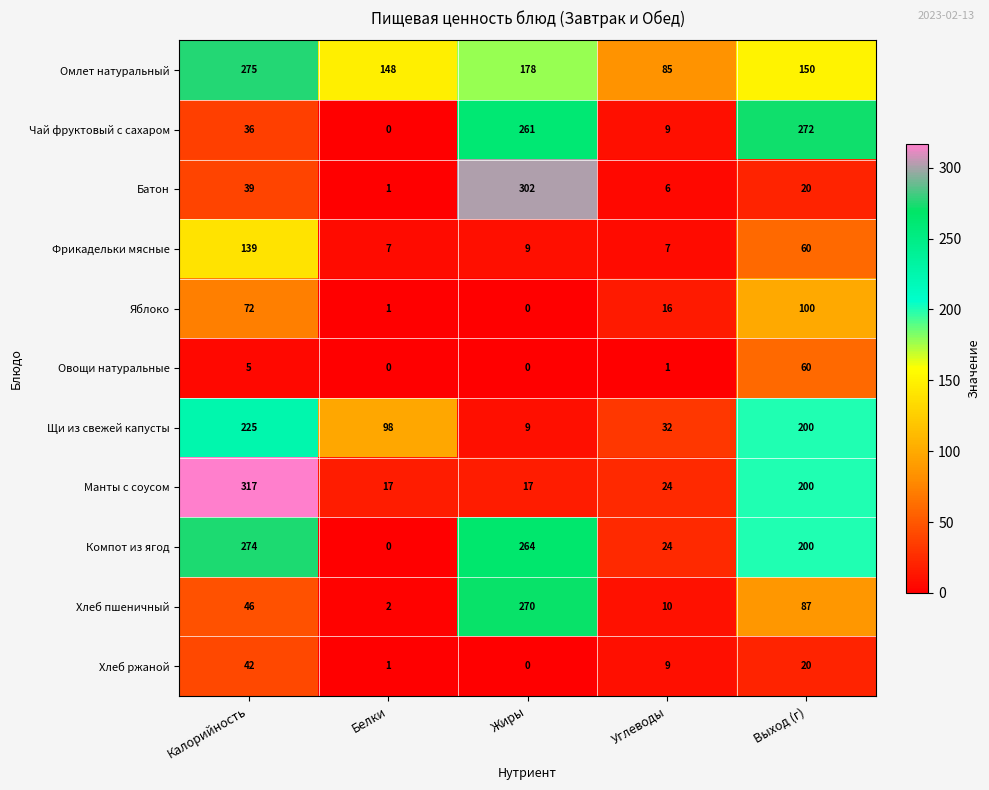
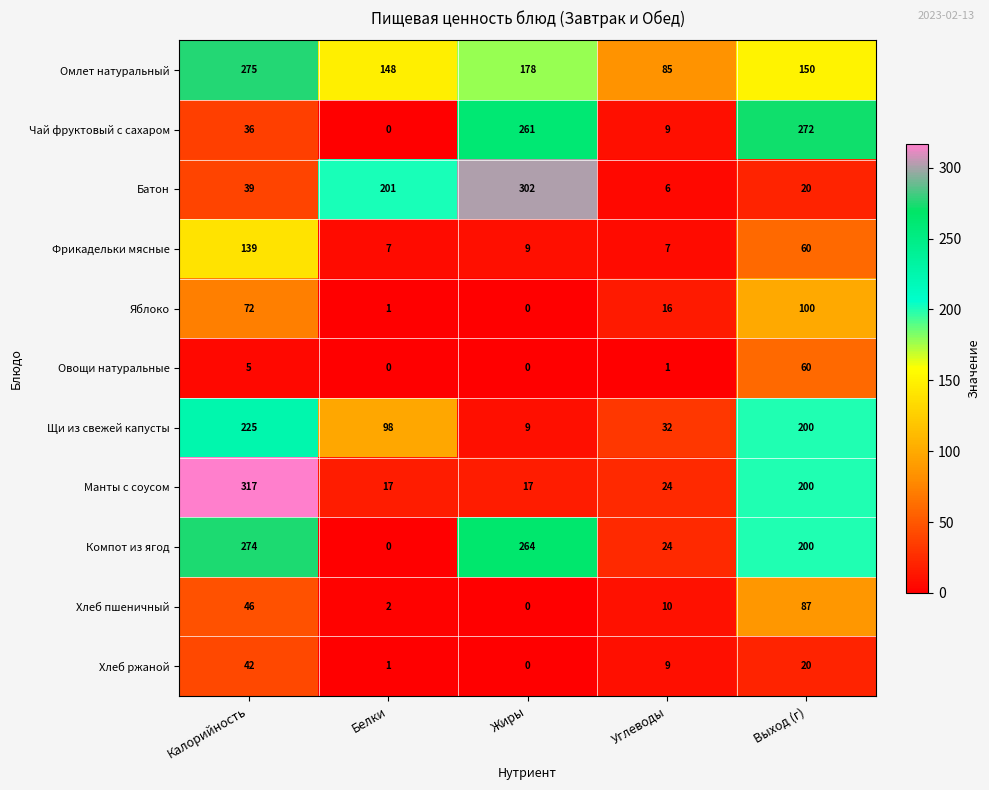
Батон, Белки: 1 -> 201
Хлеб пшеничный, Жиры: 270 -> 0
